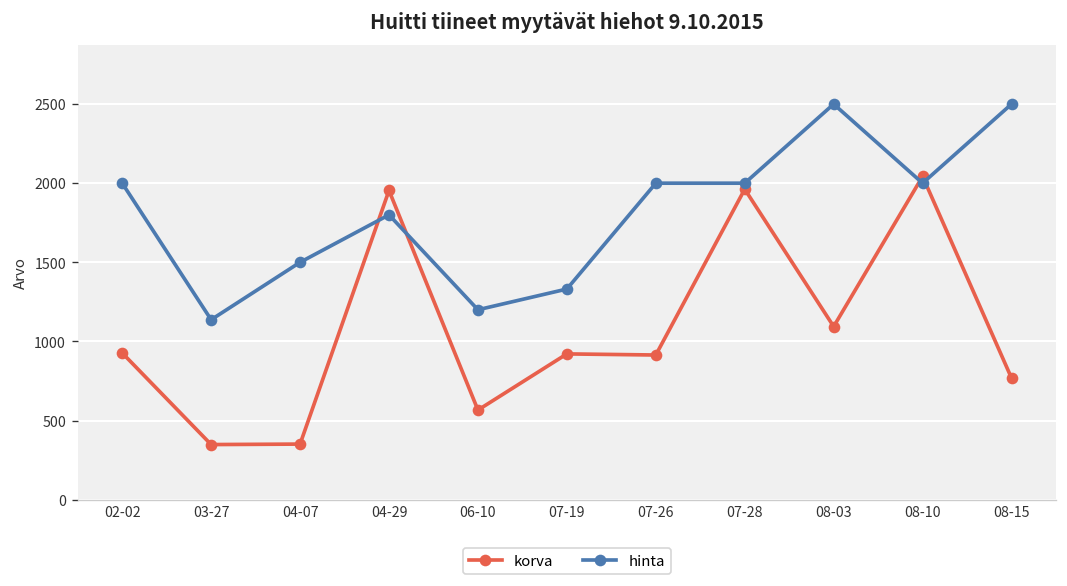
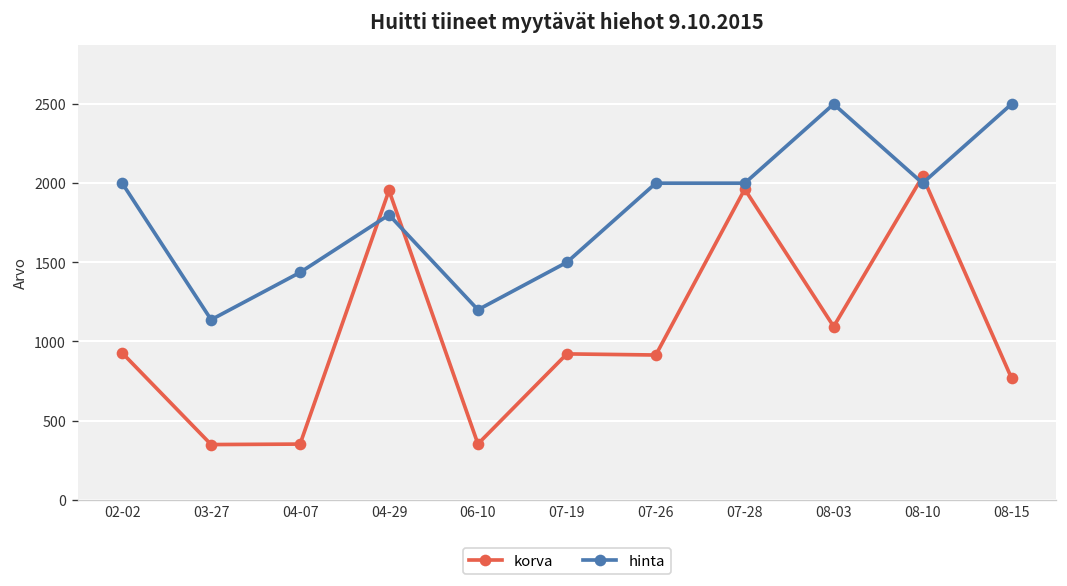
hinta, 04-07: 1500 -> 1440
korva, 06-10: 570 -> 350
hinta, 07-19: 1330 -> 1500
